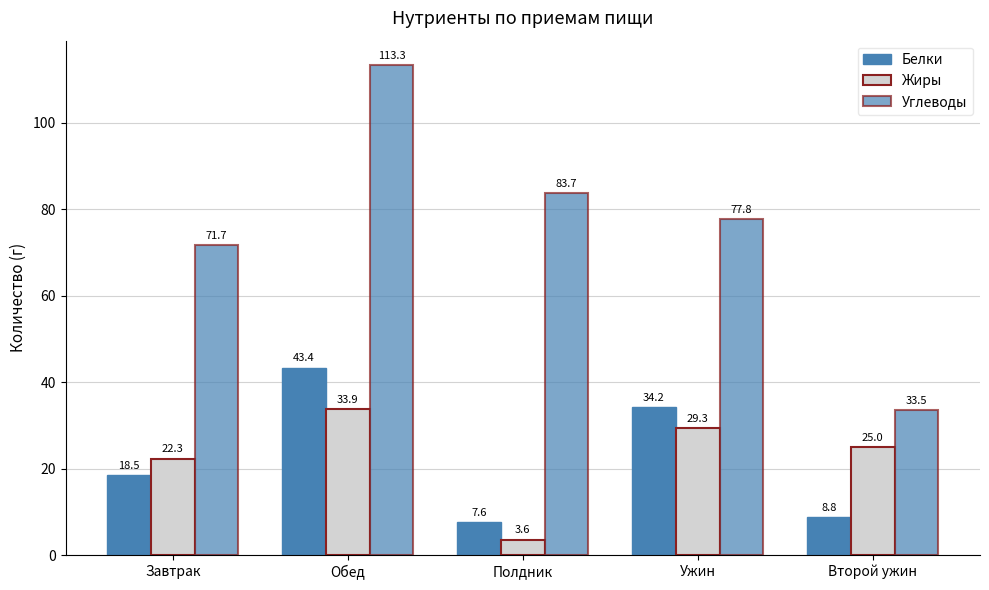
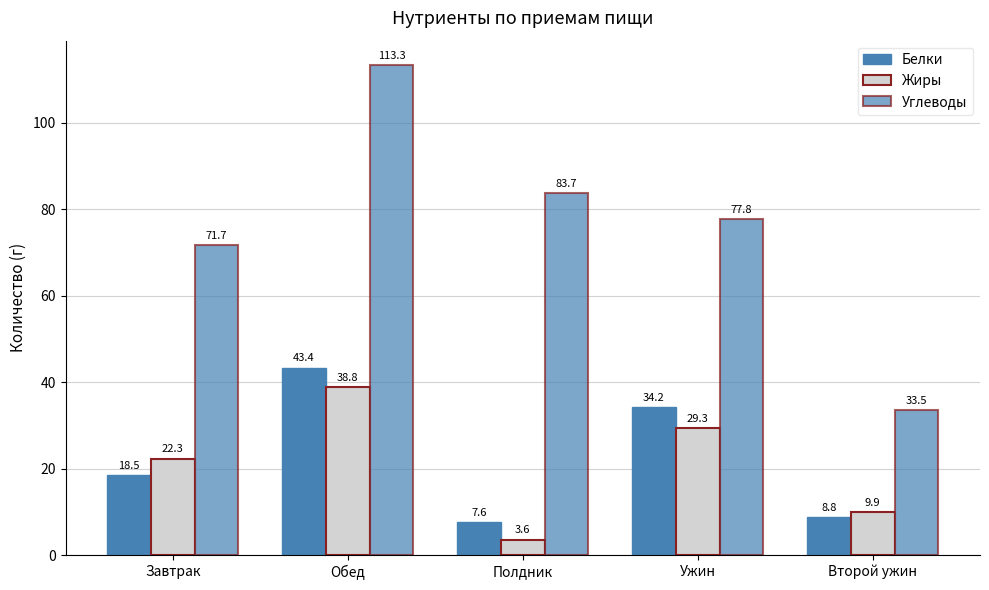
Жиры, Обед: 33.9 -> 38.8
Жиры, Второй ужин: 25.0 -> 9.9
